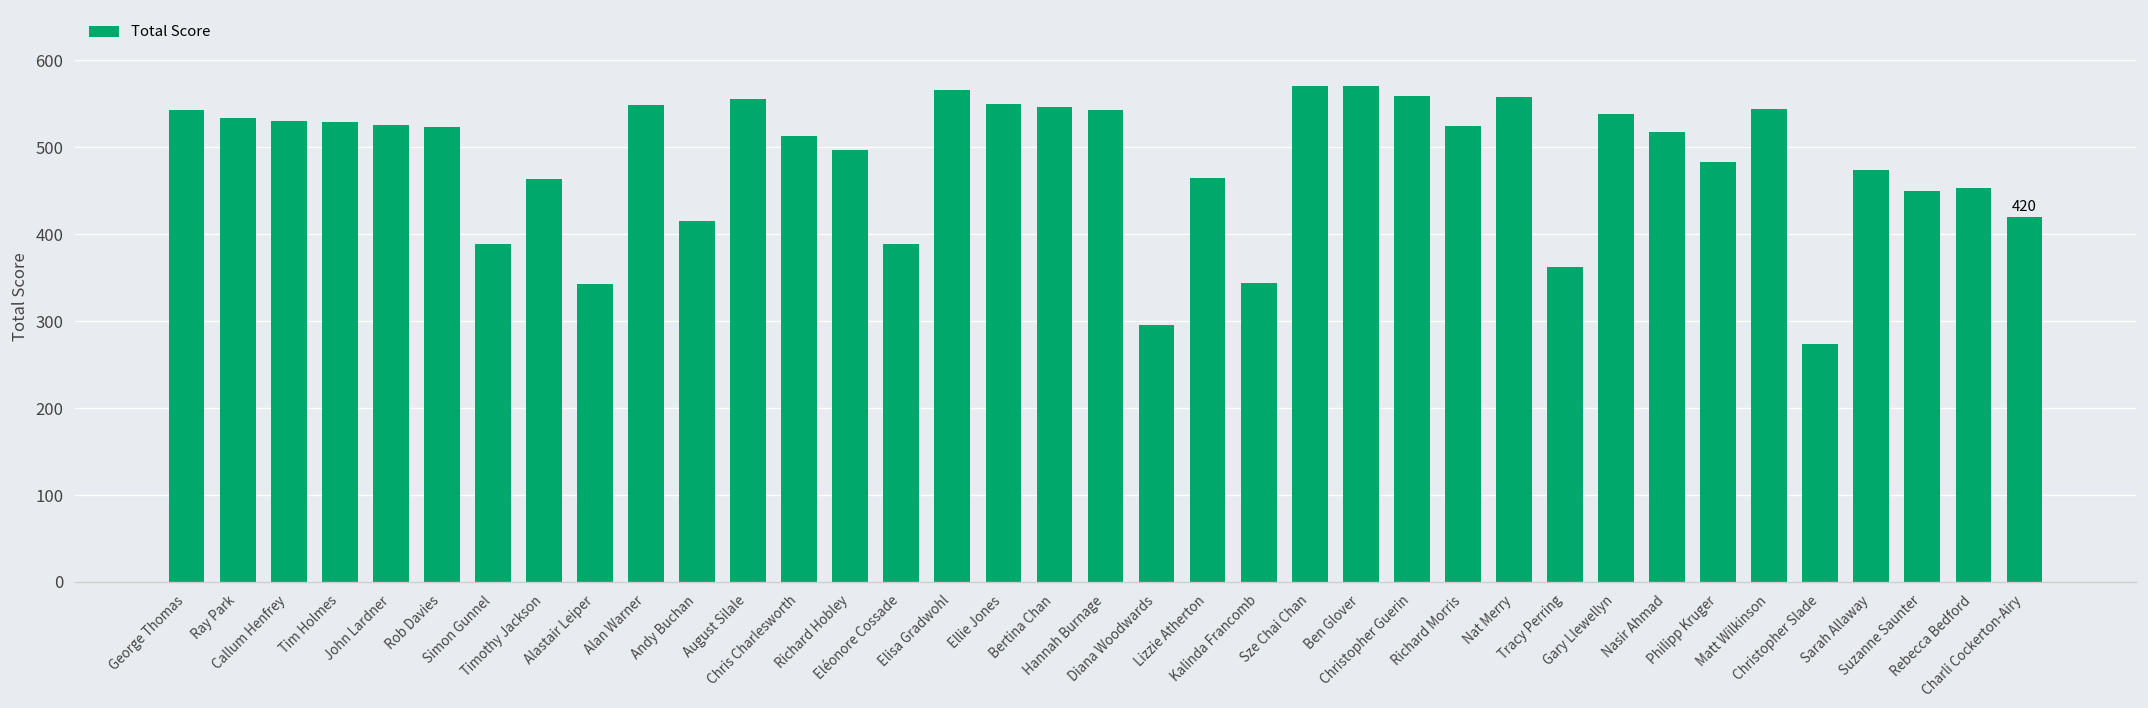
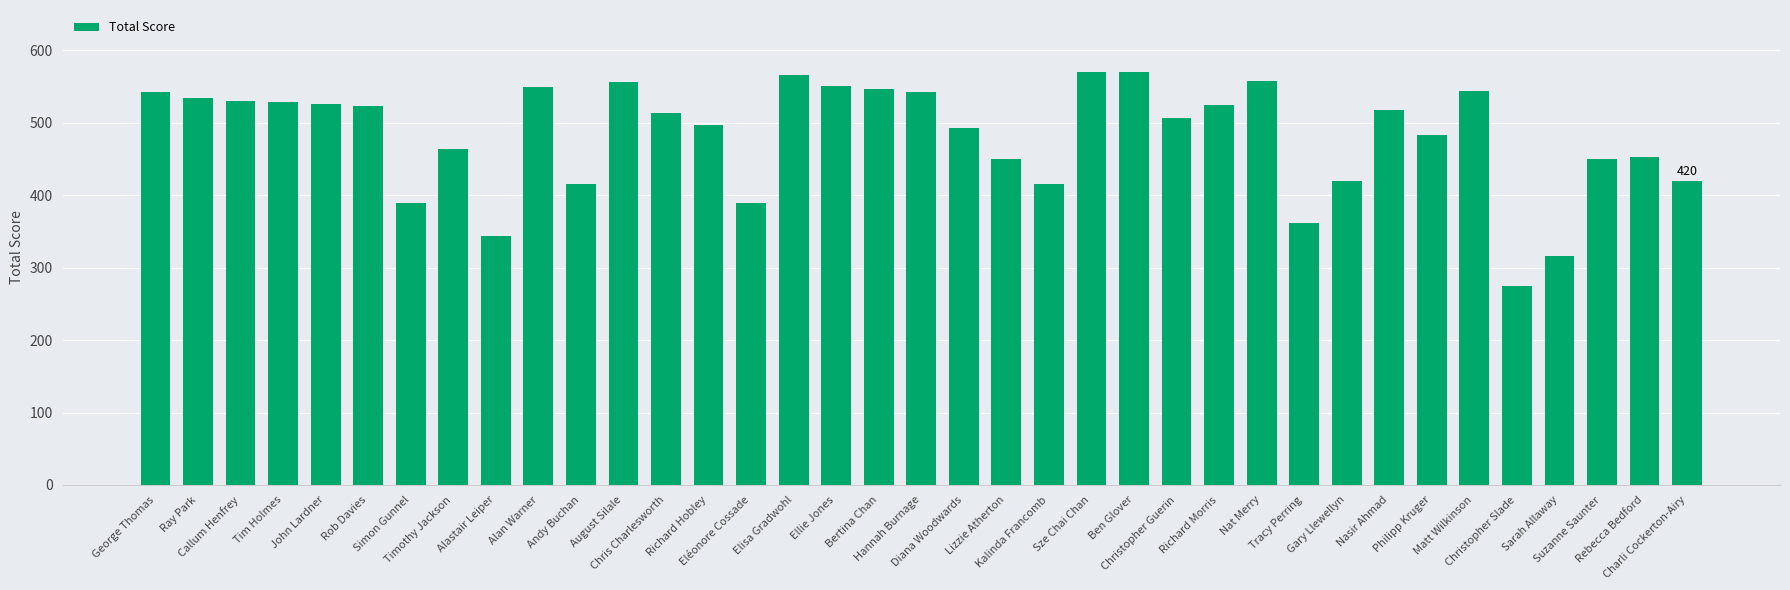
Diana Woodwards: 300 -> 490
Lizzie Atherton: 470 -> 450
Kalinda Francomb: 340 -> 420
Christopher Guerin: 560 -> 510
Gary Llewellyn: 540 -> 420
Sarah Allaway: 470 -> 320
